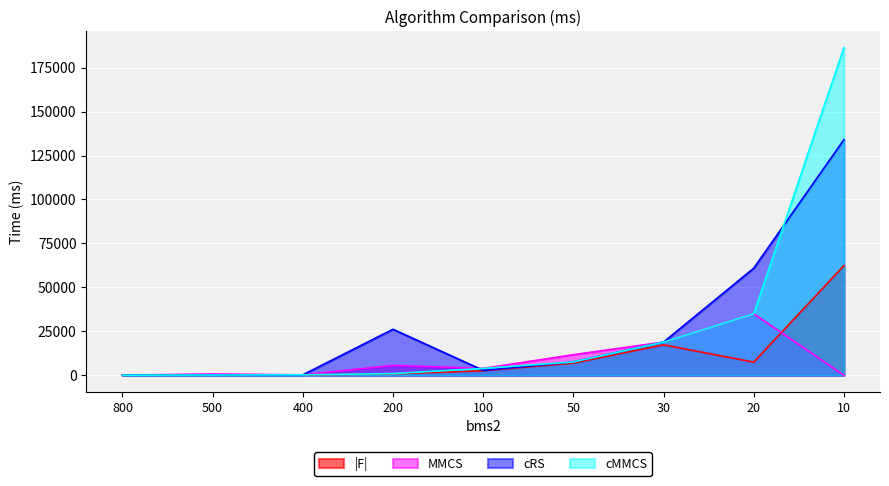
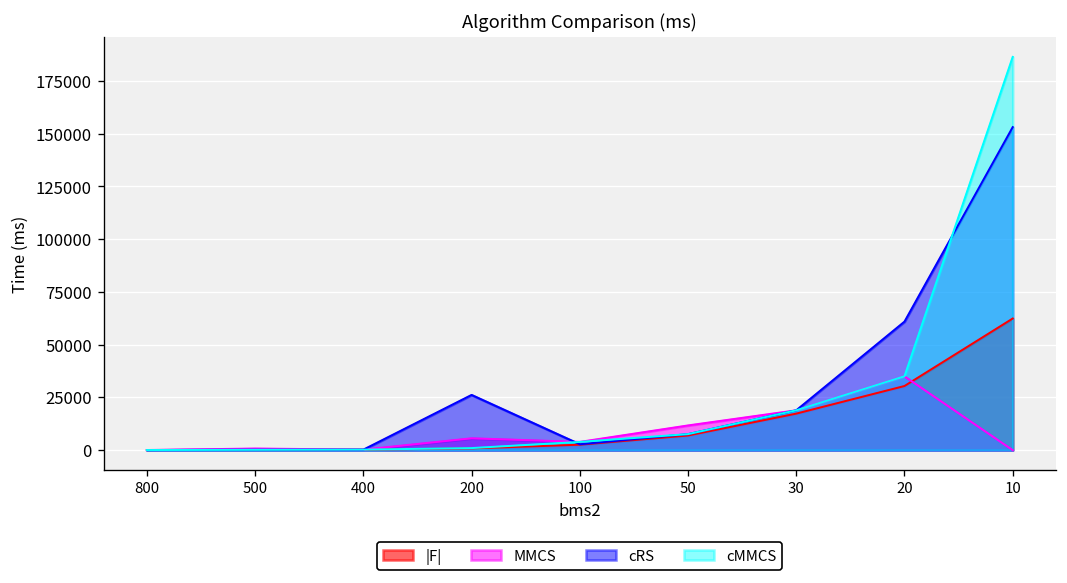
|F|, 20: 7000 -> 30000
cRS, 10: 134000 -> 153000
